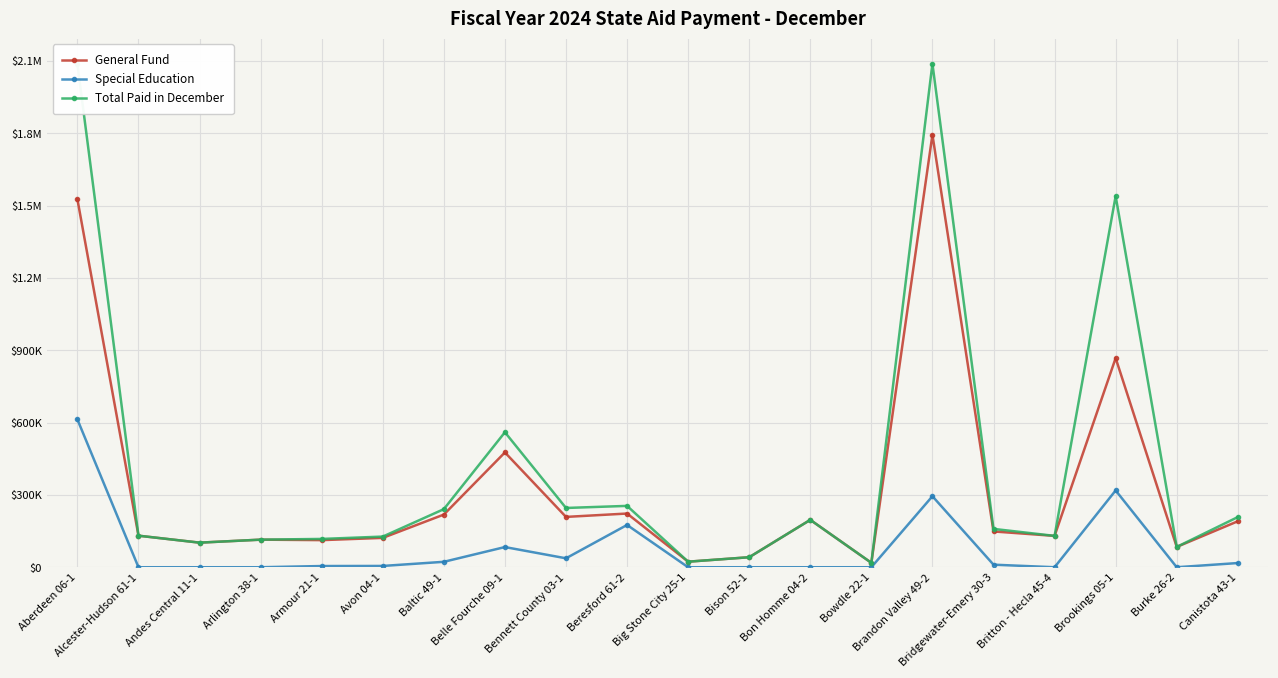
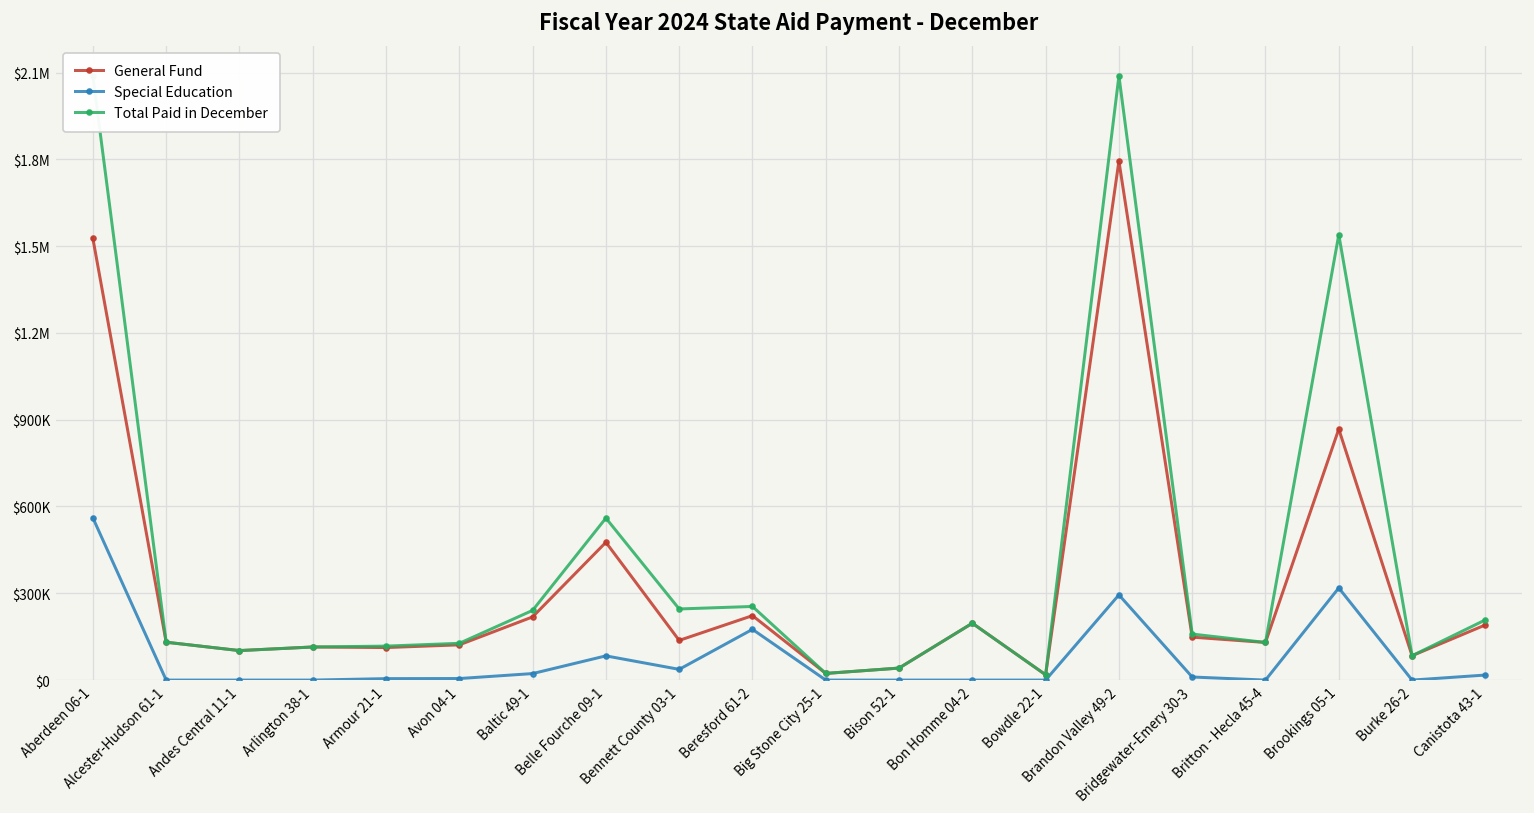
Special Education, Aberdeen 06-1: $610000 -> $560000
General Fund, Bennett County 03-1: $210000 -> $140000
